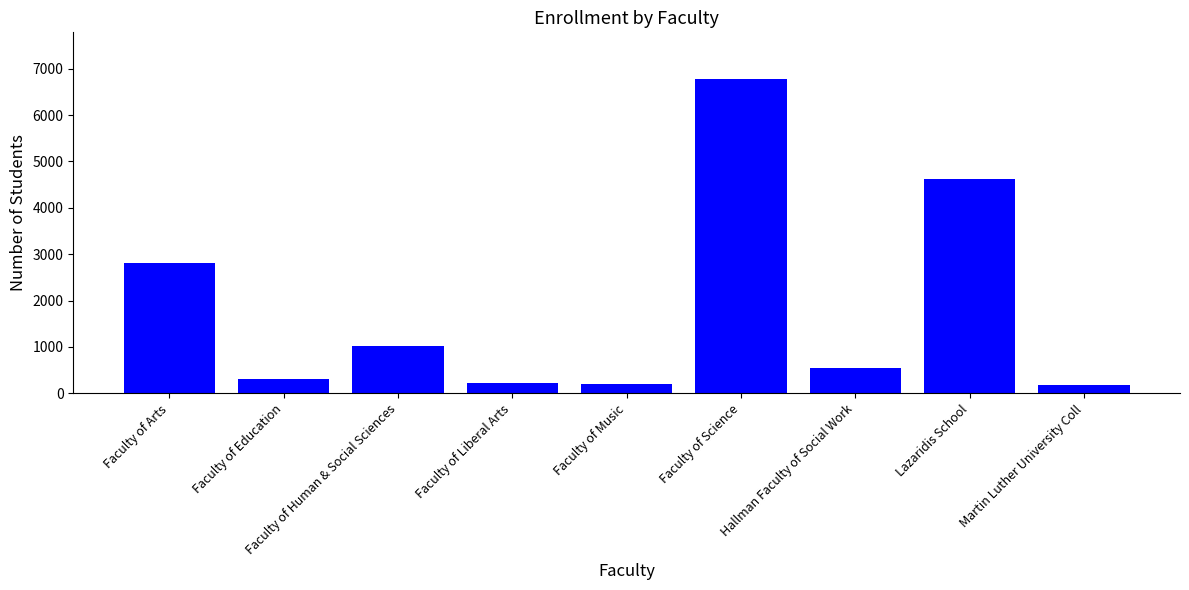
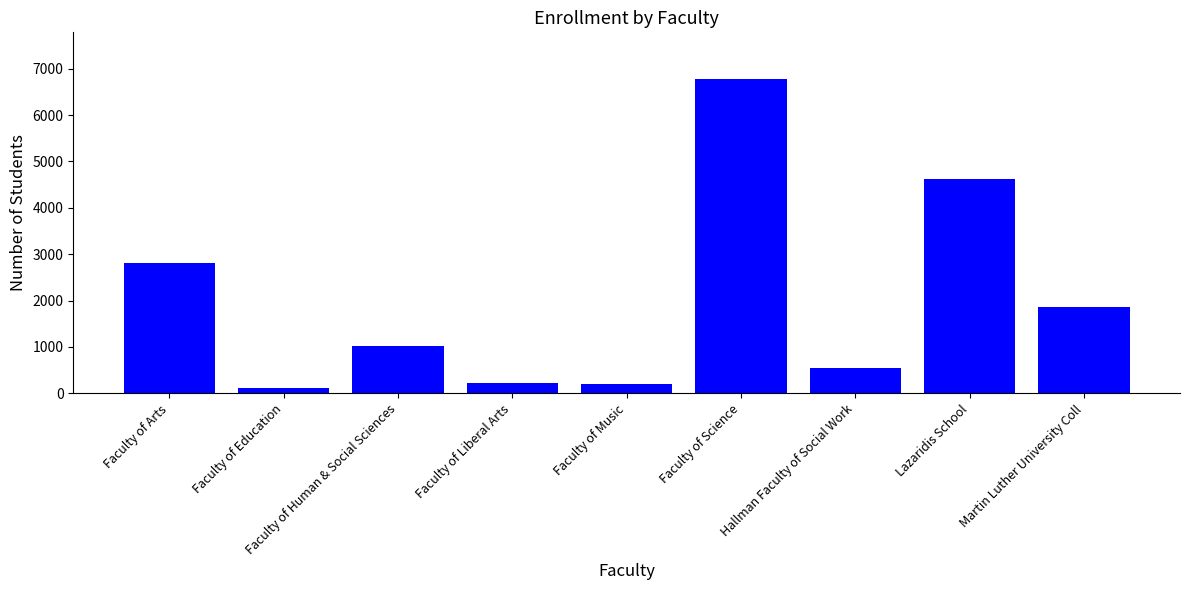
Faculty of Education: 300 -> 100
Martin Luther University Coll: 200 -> 1900
